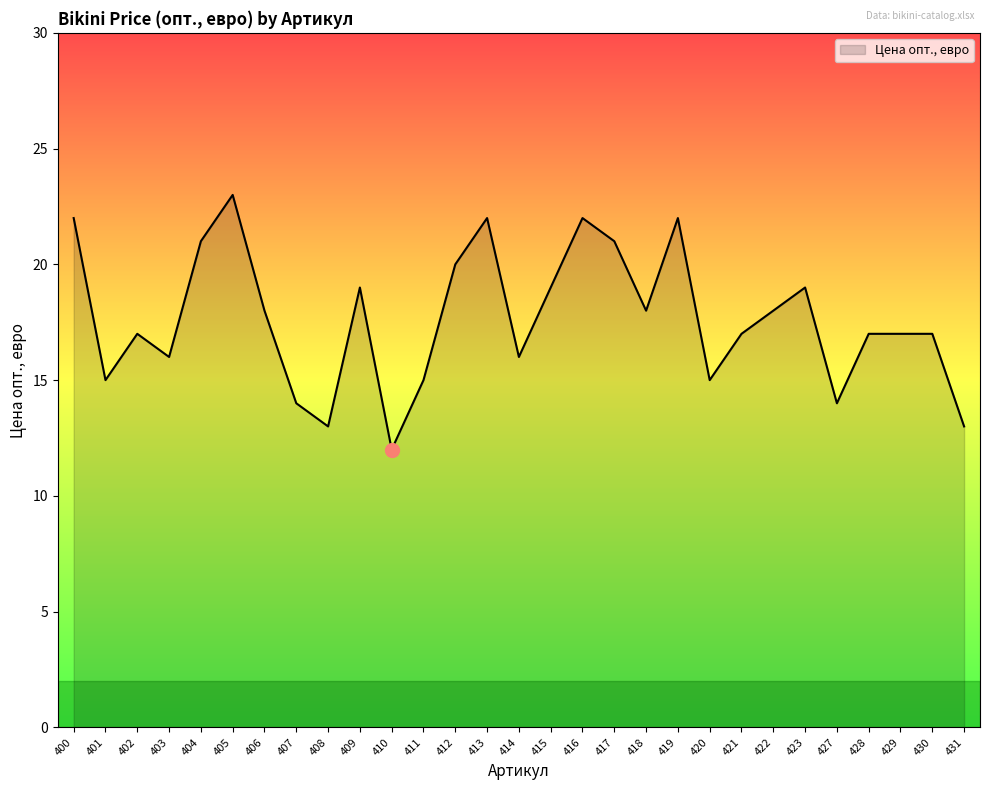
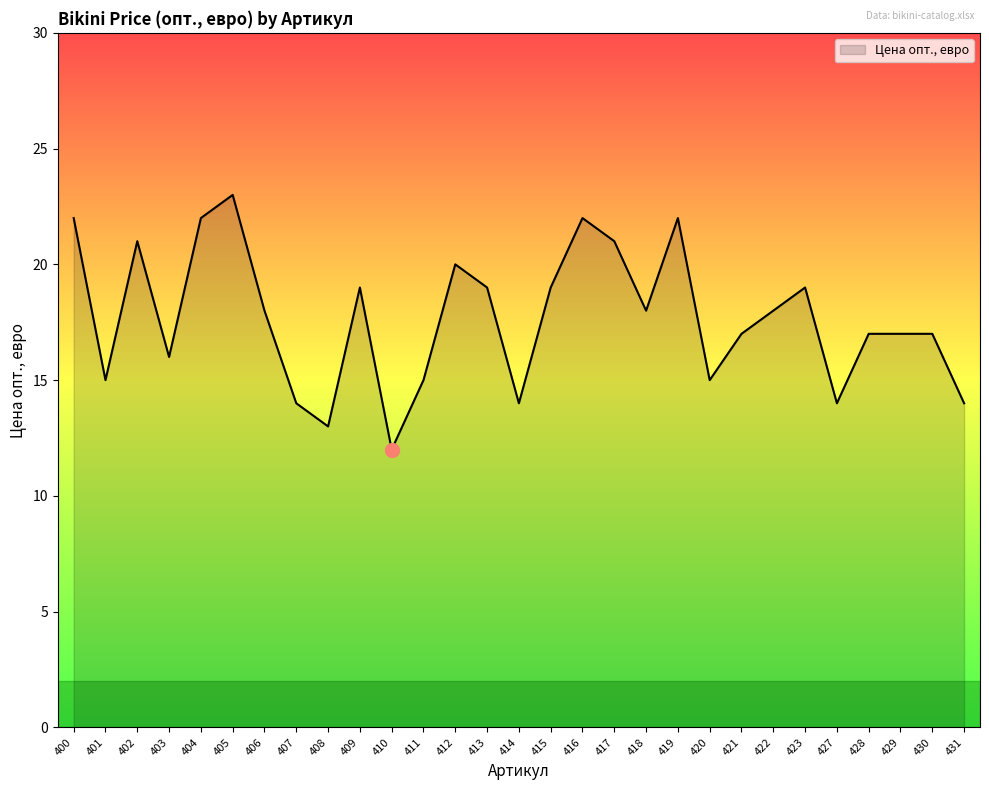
Цена опт., евро, 402: 17 -> 21
Цена опт., евро, 404: 21 -> 22
Цена опт., евро, 413: 22 -> 19
Цена опт., евро, 414: 16 -> 14
Цена опт., евро, 431: 13 -> 14
